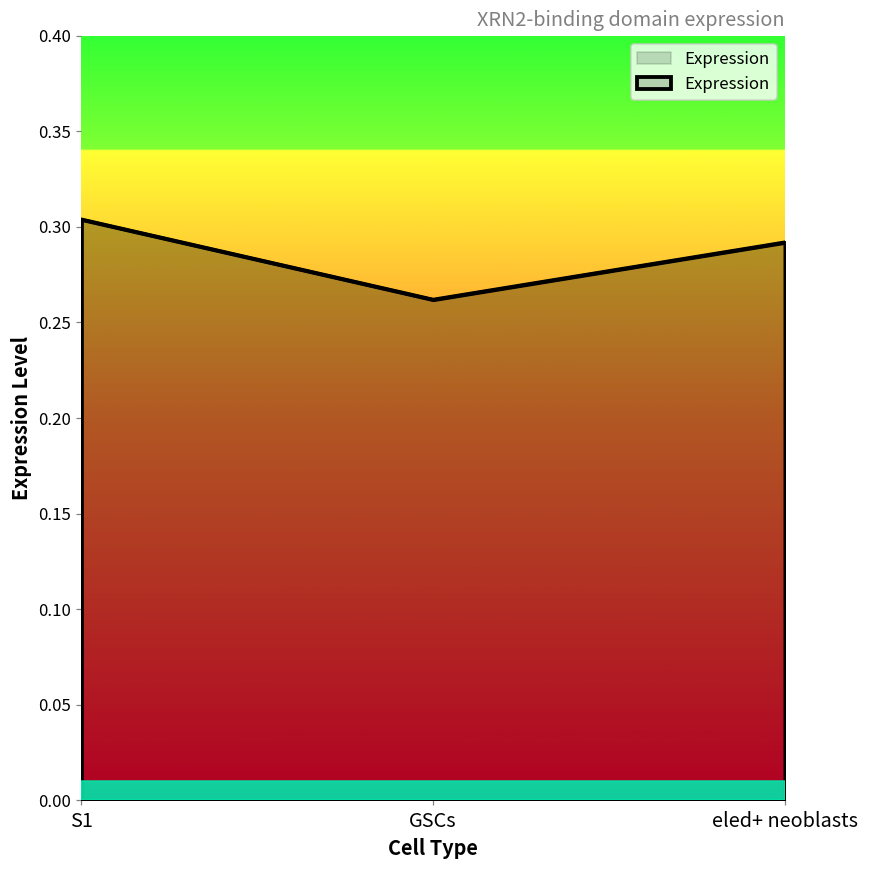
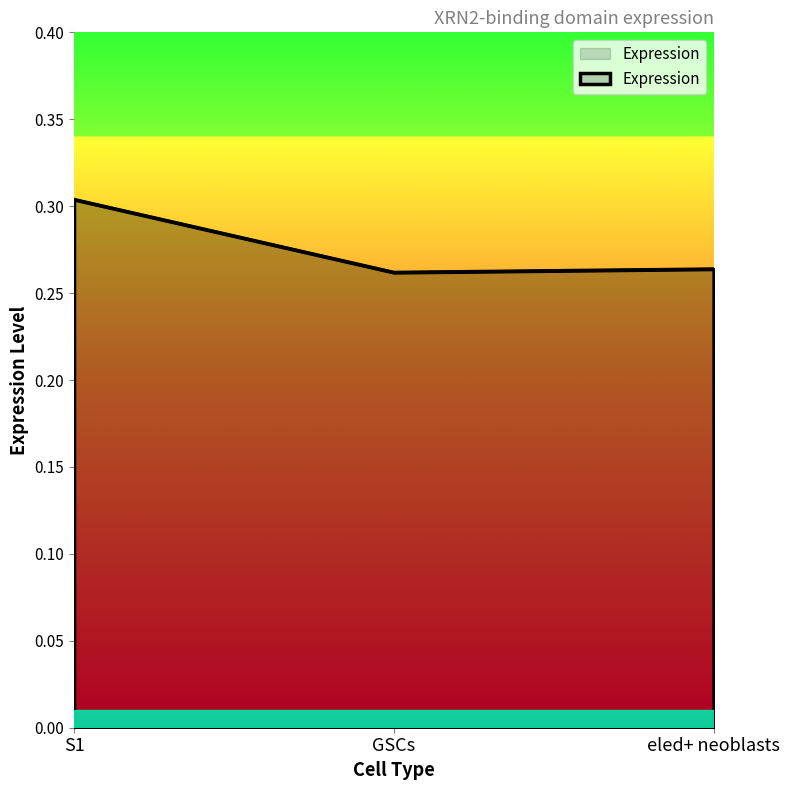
eled+ neoblasts: 0.292 -> 0.264
